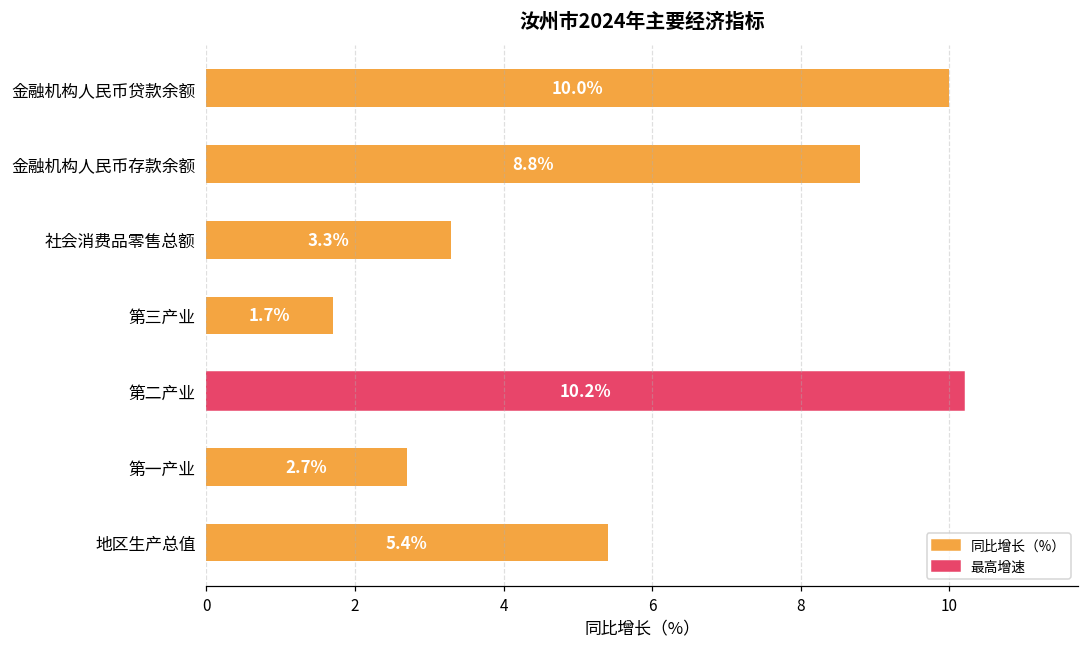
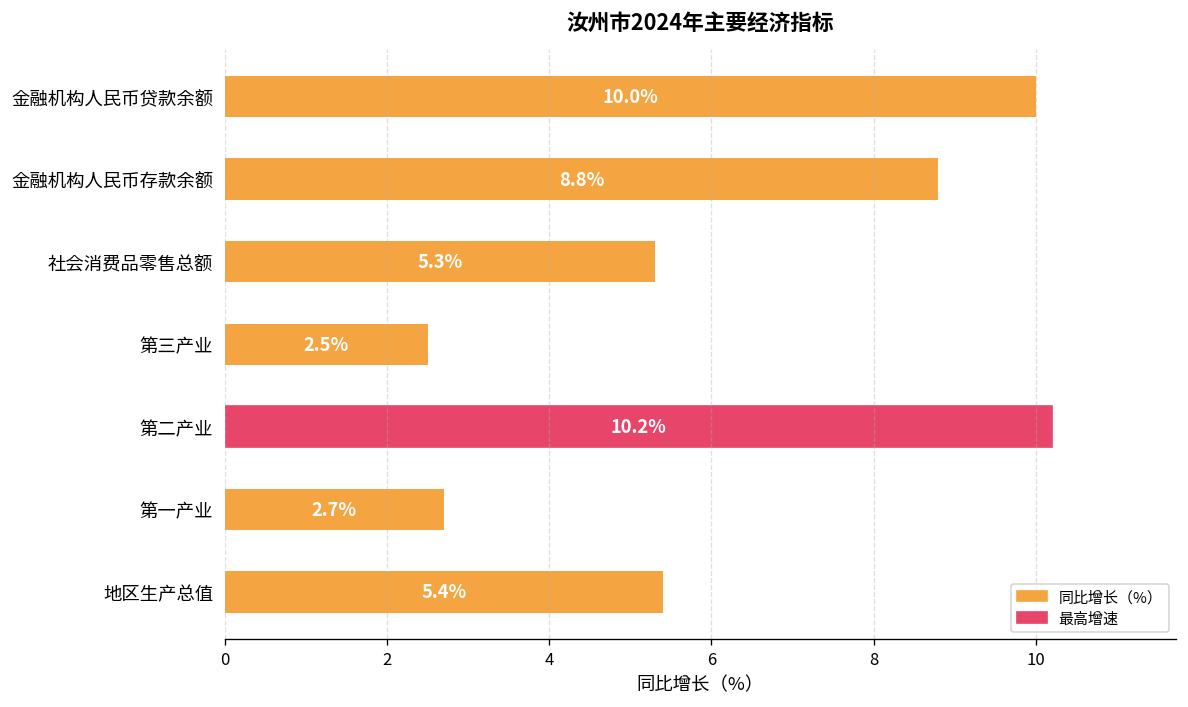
社会消费品零售总额: 3.3% -> 5.3%
第三产业: 1.7% -> 2.5%
